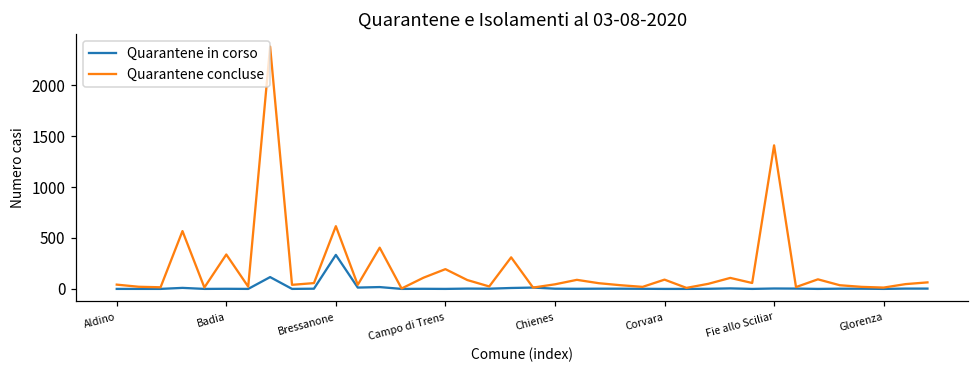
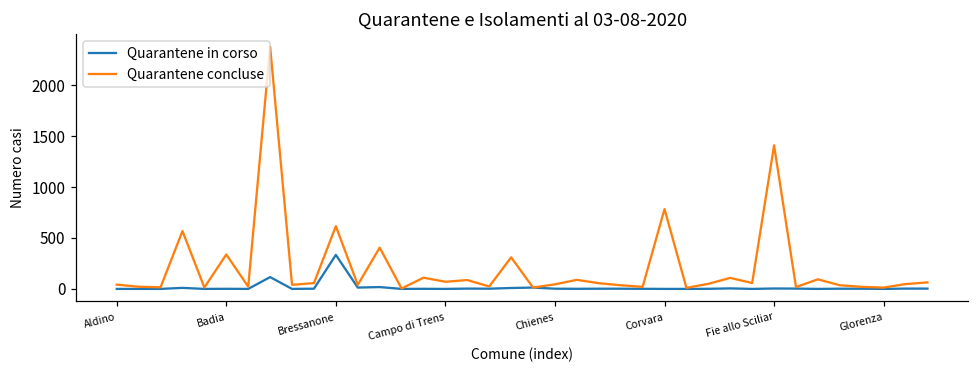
Quarantene concluse, Campo di Trens: 200 -> 100
Quarantene concluse, Corvara: 100 -> 800
